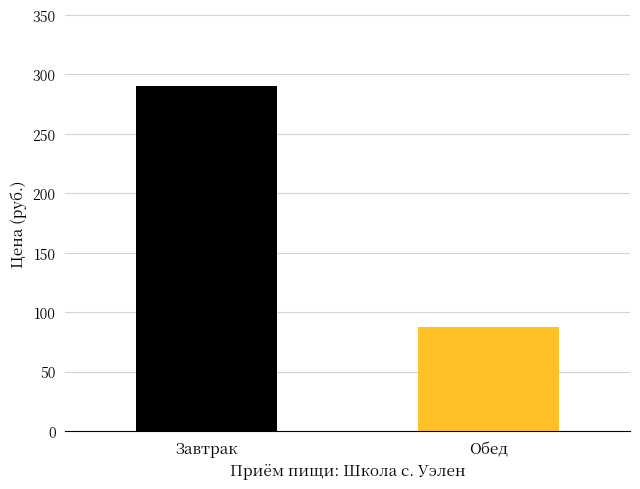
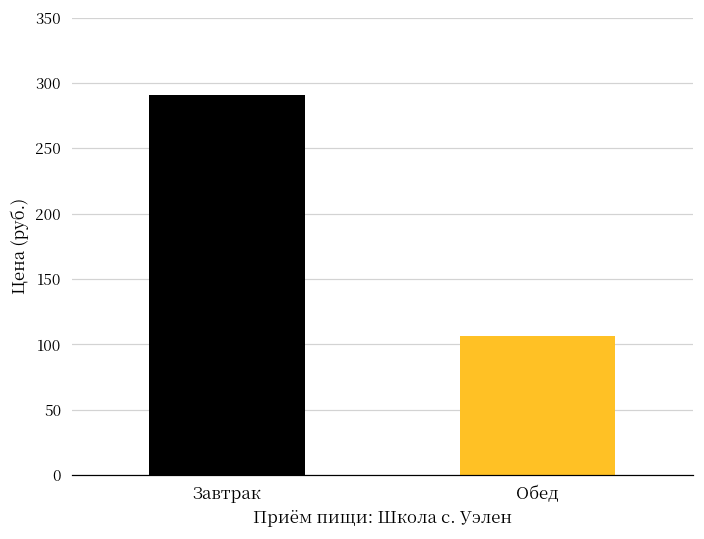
Обед: 87 -> 106
